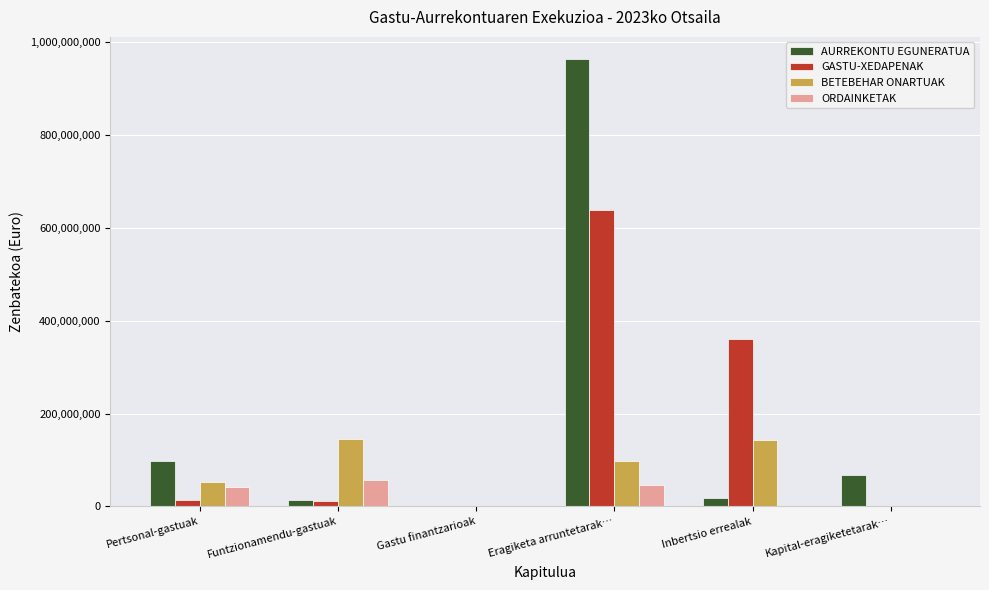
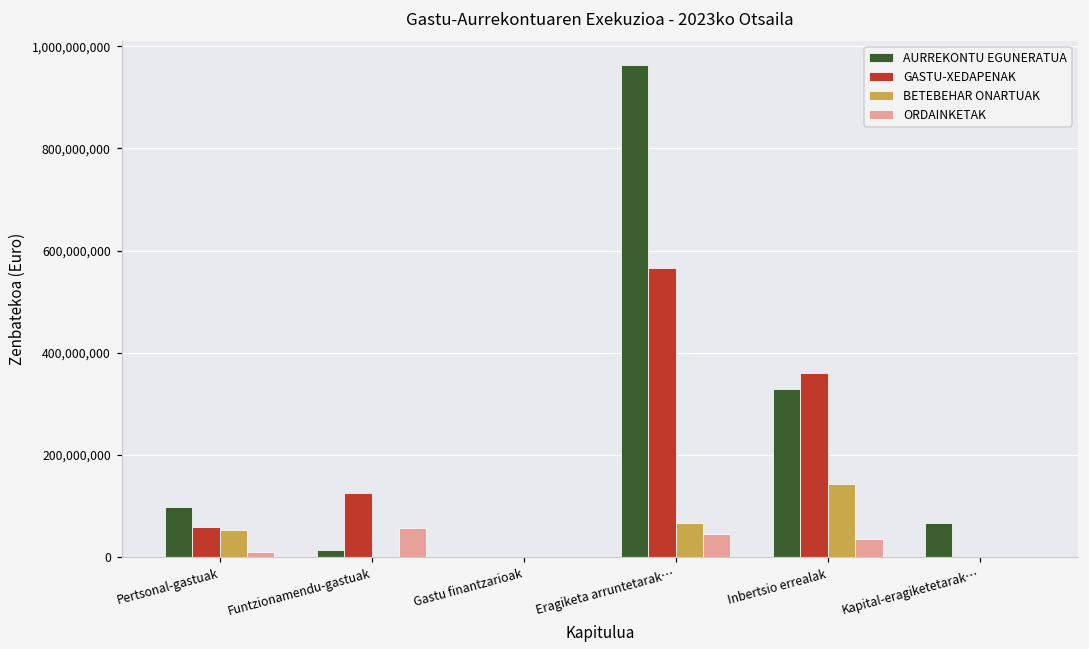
GASTU-XEDAPENAK, Pertsonal-gastuak: 10,000,000 -> 60,000,000
ORDAINKETAK, Pertsonal-gastuak: 40,000,000 -> 10,000,000
GASTU-XEDAPENAK, Funtzionamendu-gastuak: 10,000,000 -> 130,000,000
BETEBEHAR ONARTUAK, Funtzionamendu-gastuak: 140,000,000 -> 0
GASTU-XEDAPENAK, Eragiketa arruntetarak…: 640,000,000 -> 570,000,000
BETEBEHAR ONARTUAK, Eragiketa arruntetarak…: 100,000,000 -> 70,000,000
AURREKONTU EGUNERATUA, Inbertsio errealak: 20,000,000 -> 330,000,000
ORDAINKETAK, Inbertsio errealak: 0 -> 40,000,000
